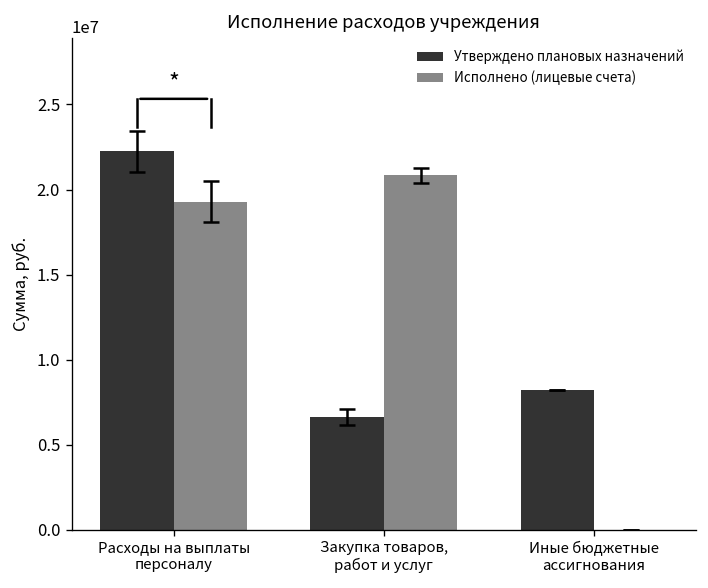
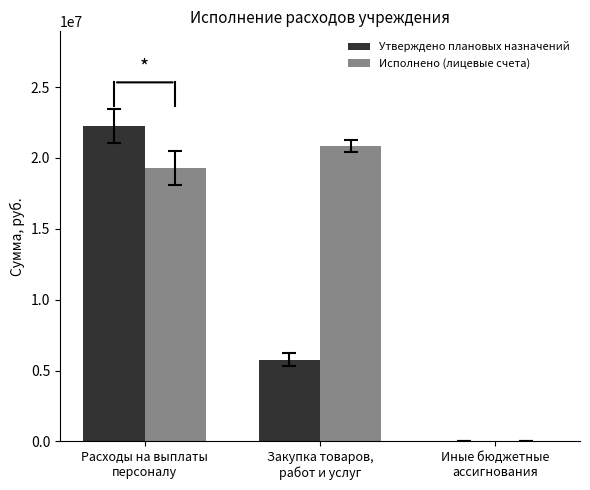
Утверждено плановых назначений, Закупка товаров, работ и услуг: 6600000 -> 5800000
Утверждено плановых назначений, Иные бюджетные ассигнования: 8200000 -> 0
